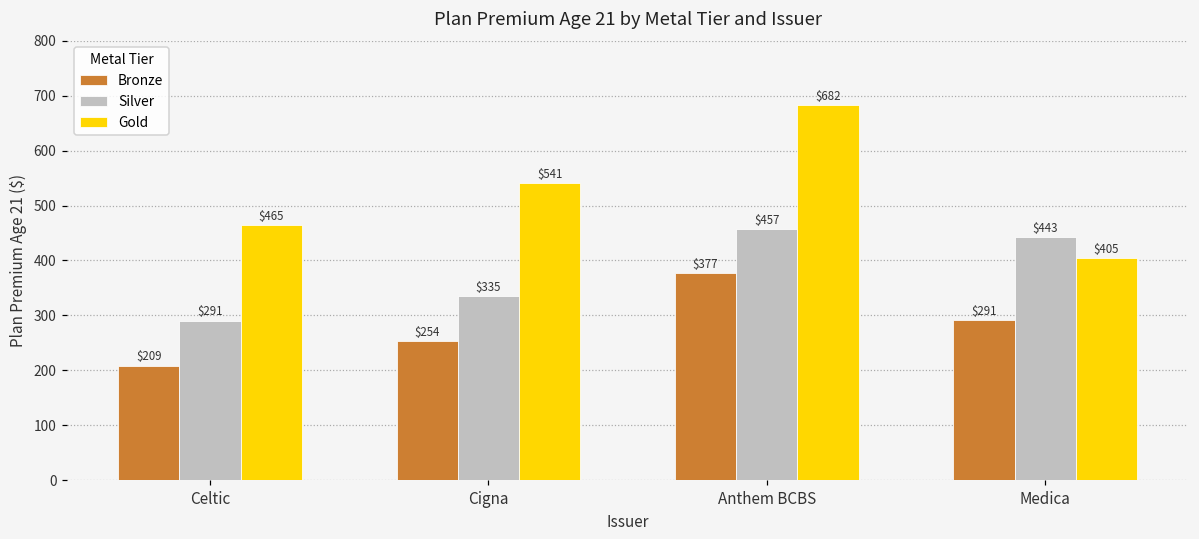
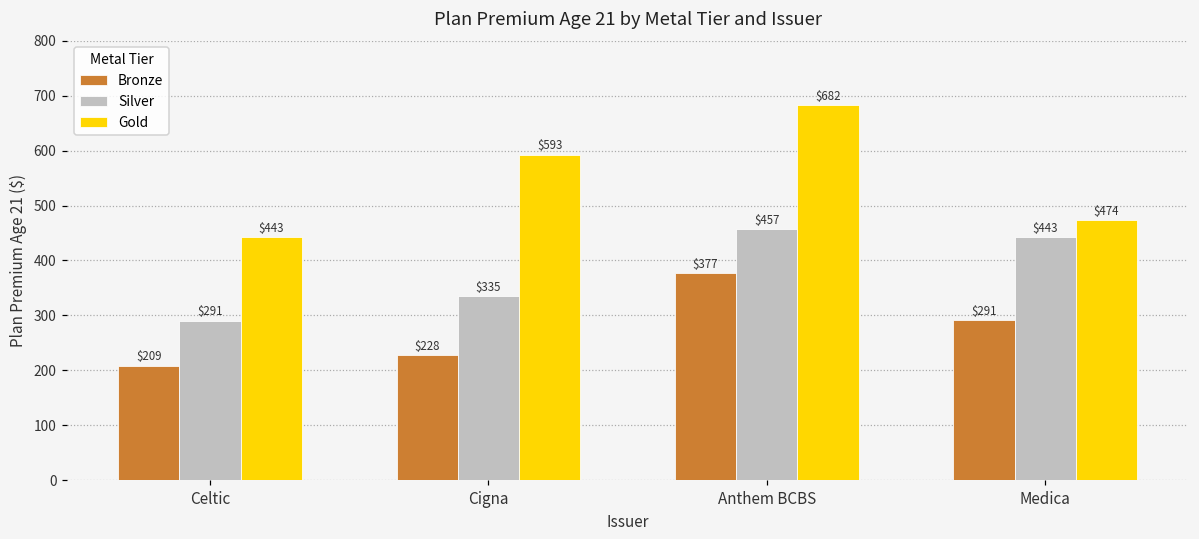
Gold, Celtic: $465 -> $443
Bronze, Cigna: $254 -> $228
Gold, Cigna: $541 -> $593
Gold, Medica: $405 -> $474
